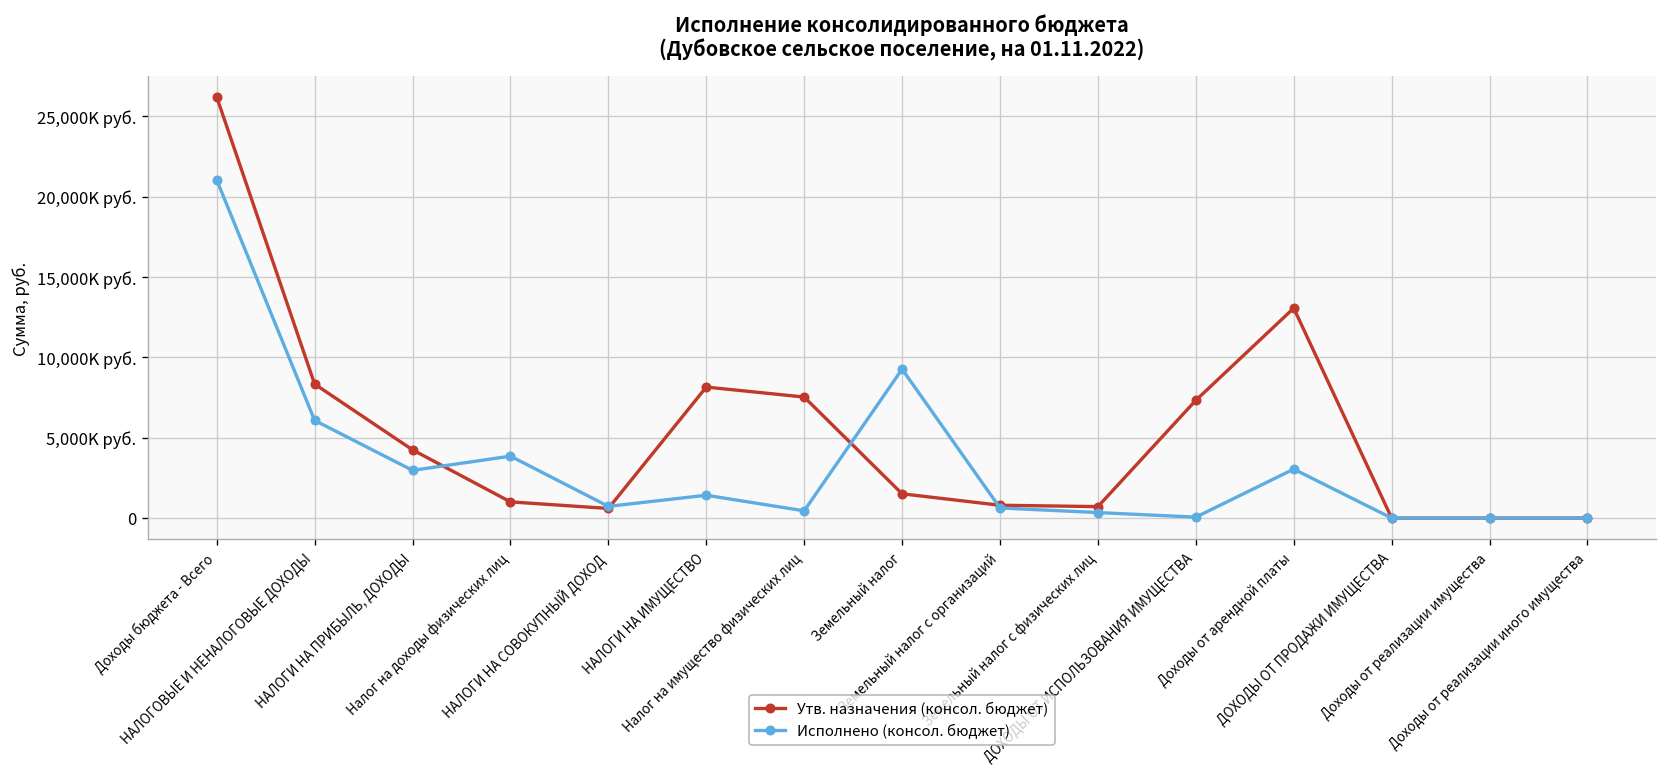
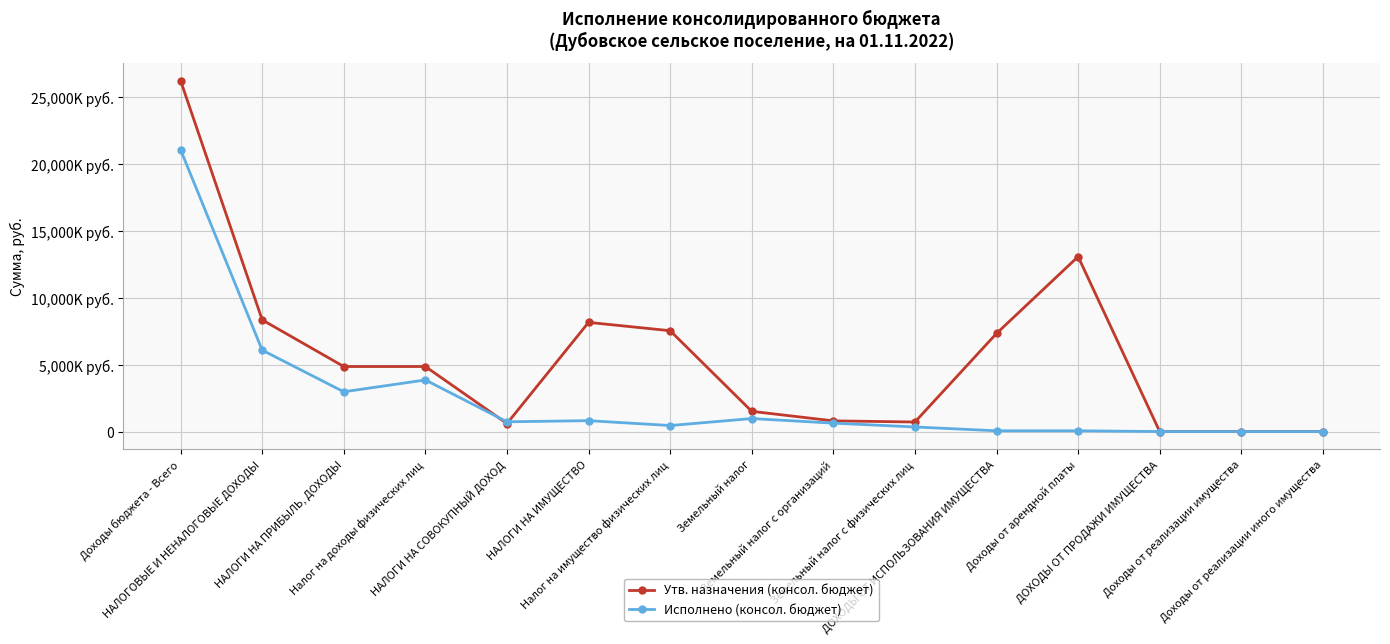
Утв. назначения (консол. бюджет), НАЛОГИ НА ПРИБЫЛЬ, ДОХОДЫ: 4,200K руб. -> 4,900K руб.
Утв. назначения (консол. бюджет), Налог на доходы физических лиц: 1,000K руб. -> 4,900K руб.
Исполнено (консол. бюджет), НАЛОГИ НА ИМУЩЕСТВО: 1,400K руб. -> 800K руб.
Исполнено (консол. бюджет), Земельный налог: 9,300K руб. -> 1,000K руб.
Исполнено (консол. бюджет), Доходы от арендной платы: 3,000K руб. -> 100K руб.
